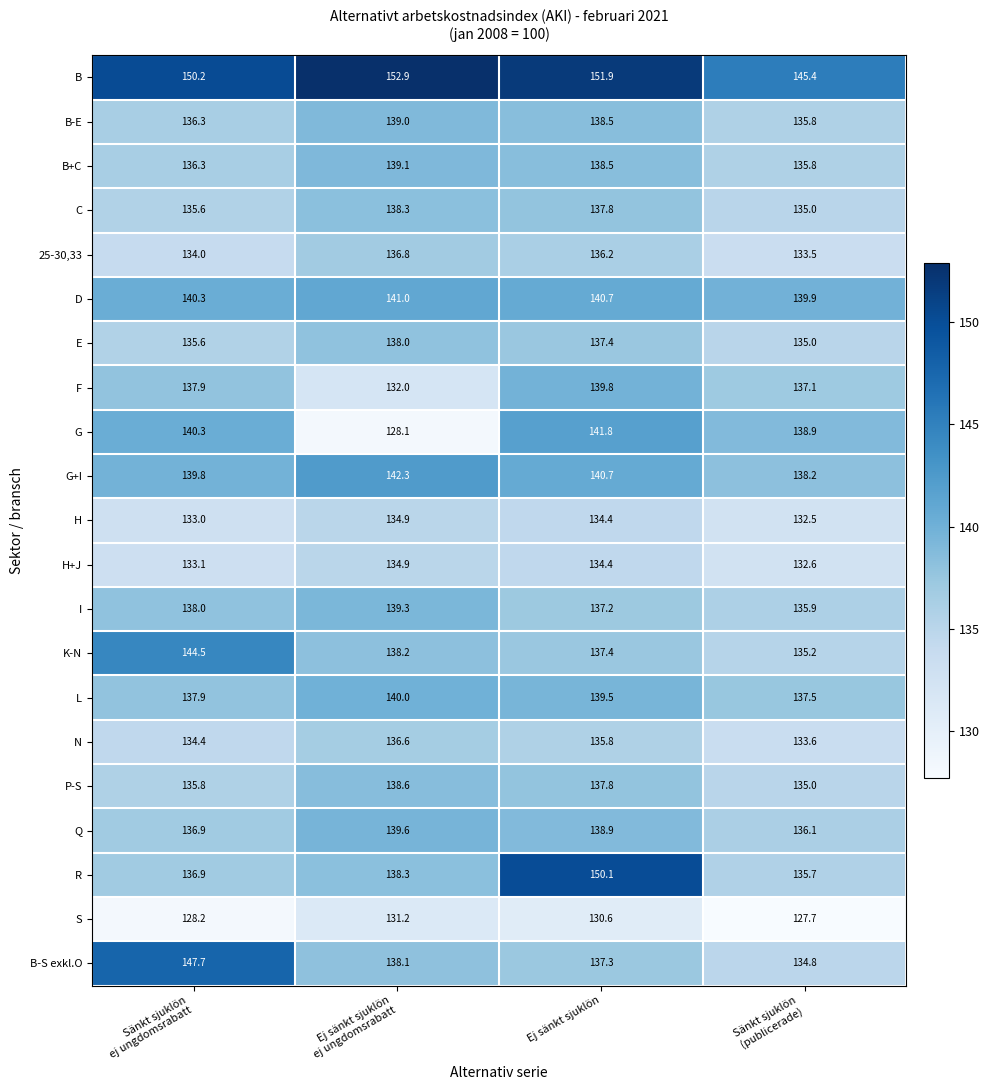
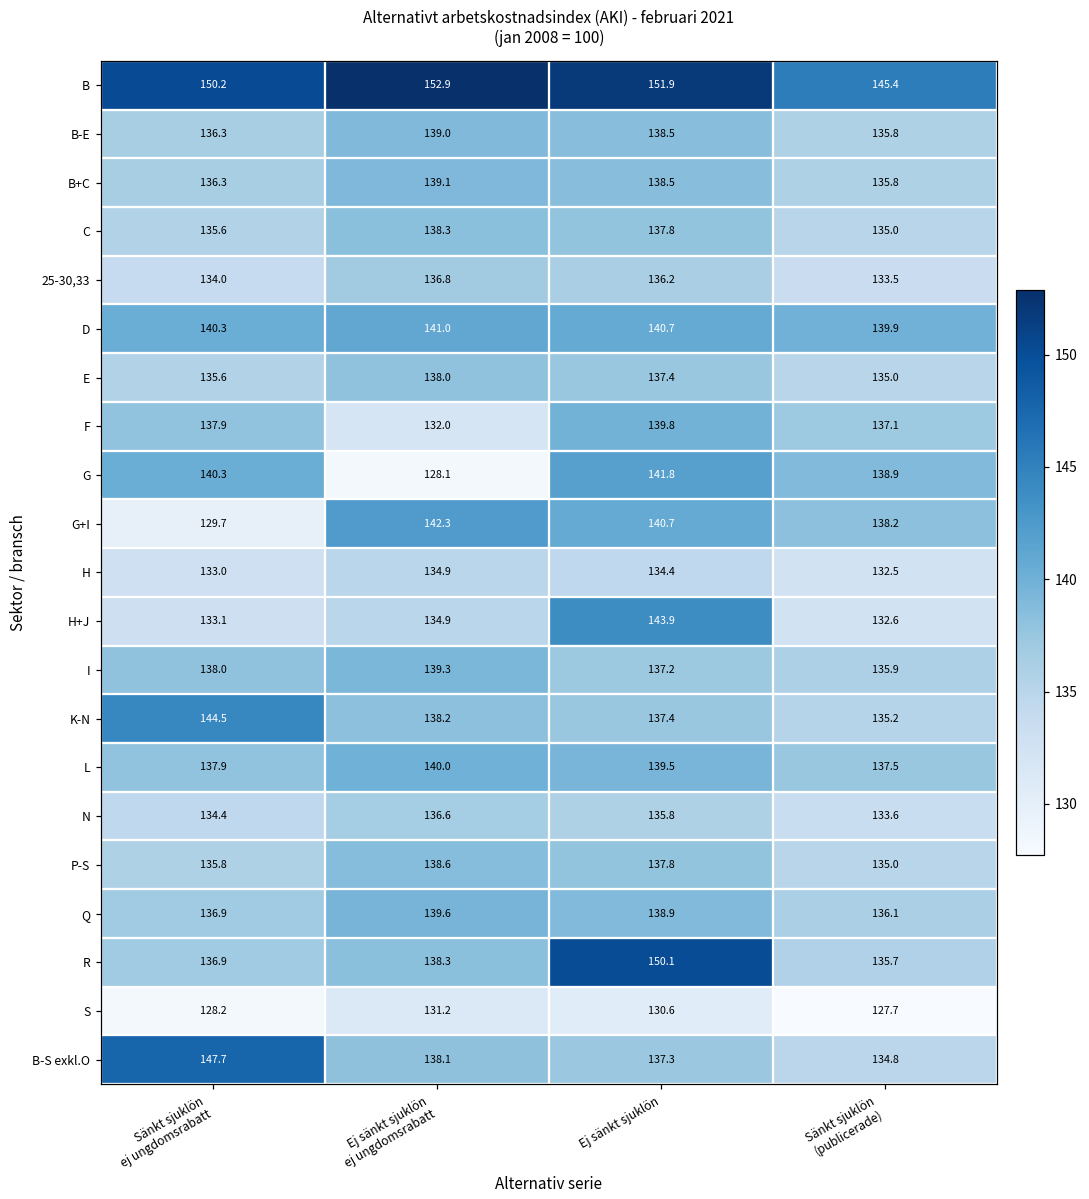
G+I, Sänkt sjuklön ej ungdomsrabatt: 139.8 -> 129.7
H+J, Ej sänkt sjuklön: 134.4 -> 143.9
